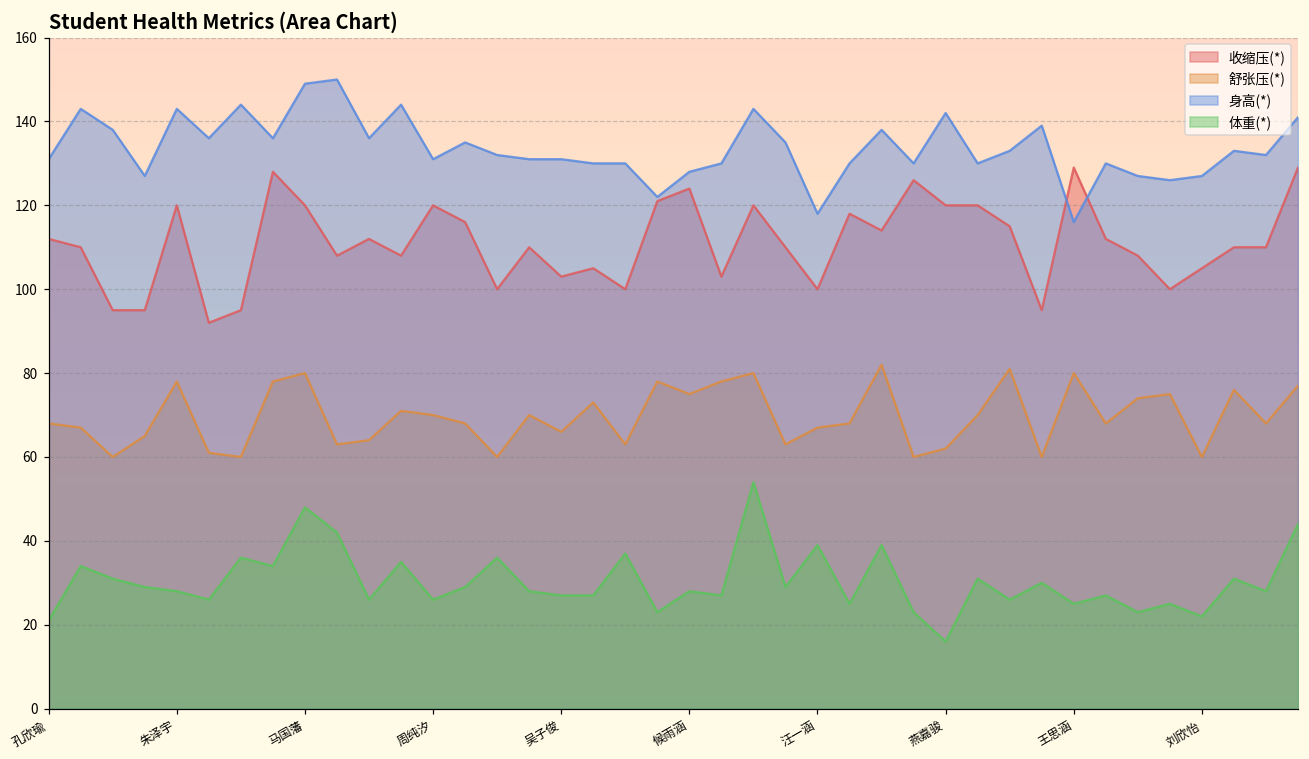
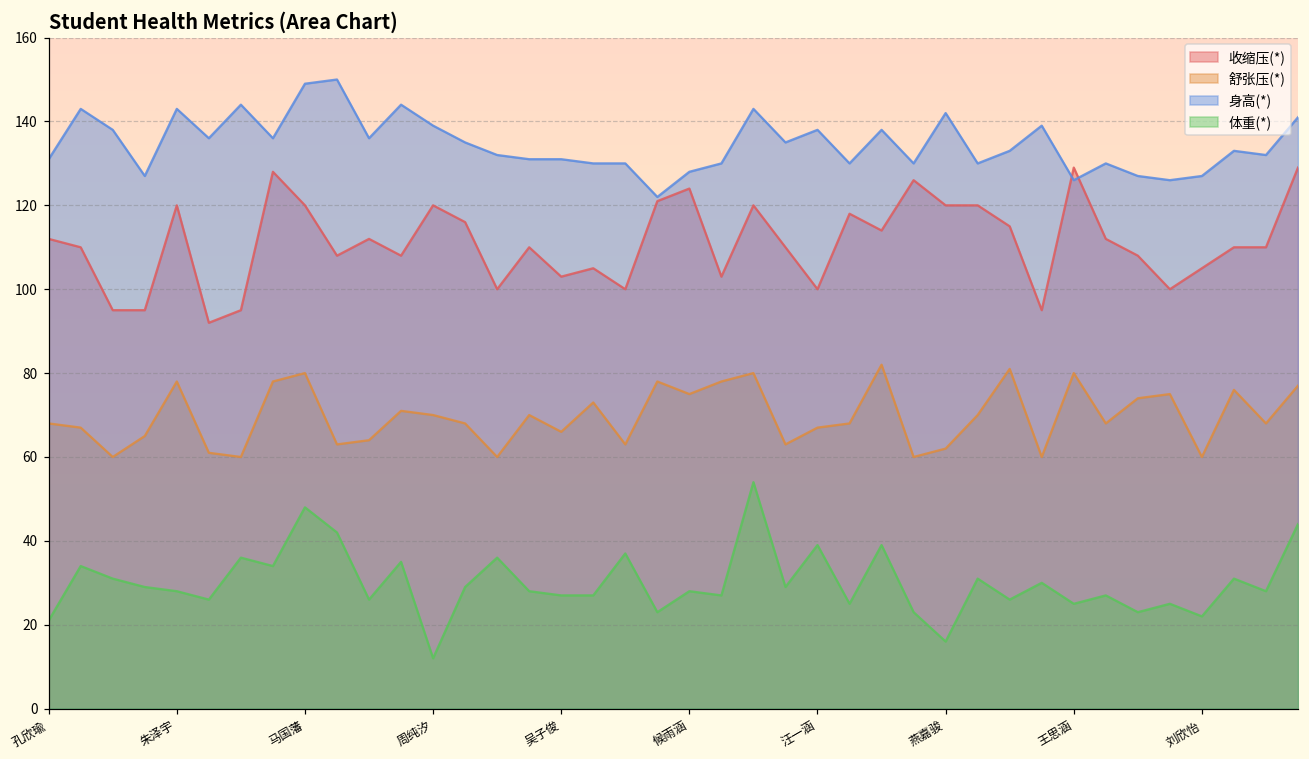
身高(*), 周纯汐: 131 -> 139
体重(*), 周纯汐: 26 -> 12
身高(*), 汪一涵: 118 -> 138
身高(*), 王思涵: 116 -> 126
